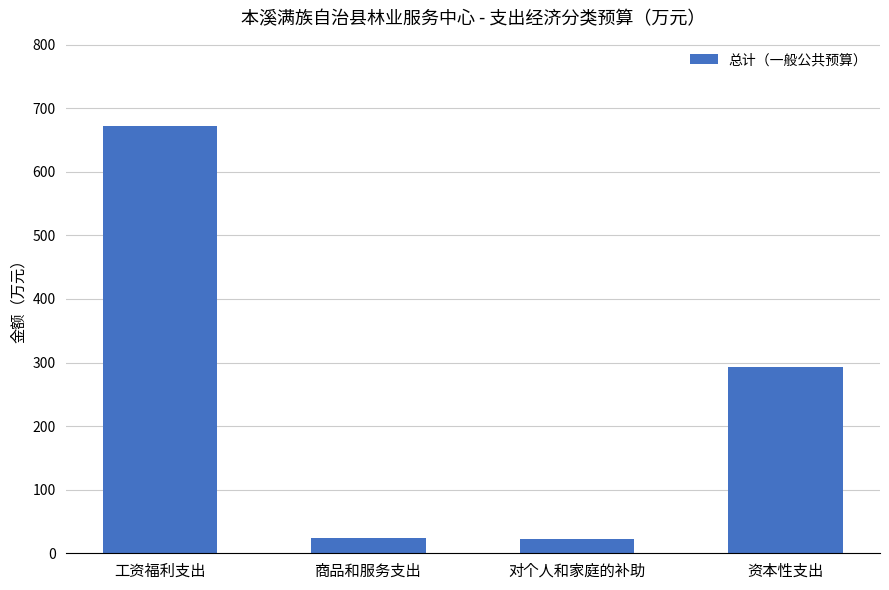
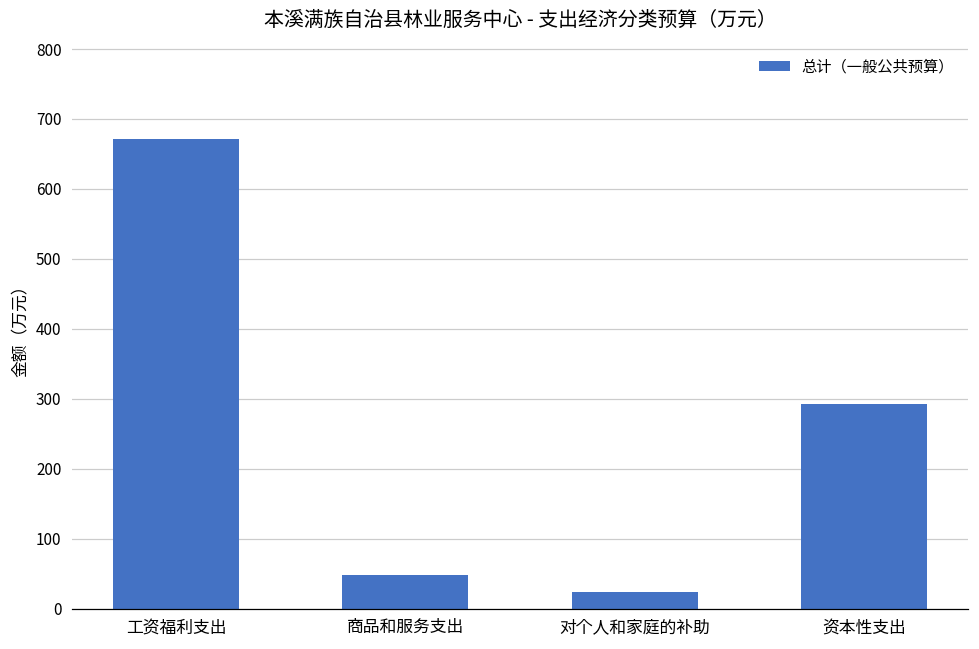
商品和服务支出: 20 -> 50
